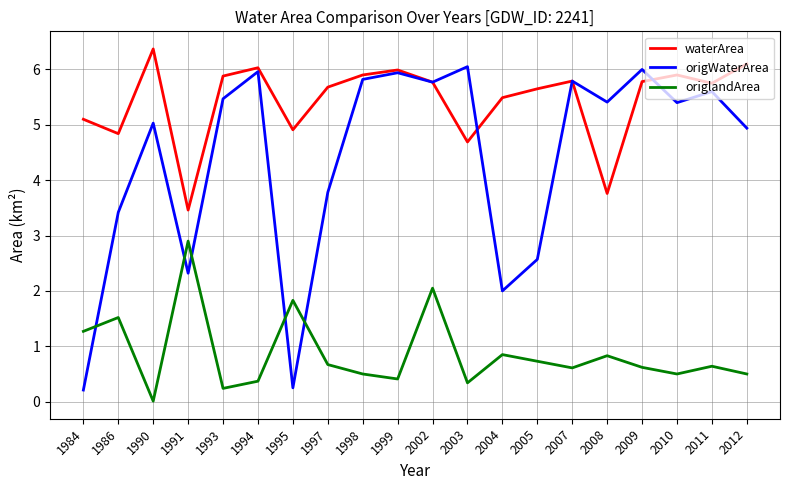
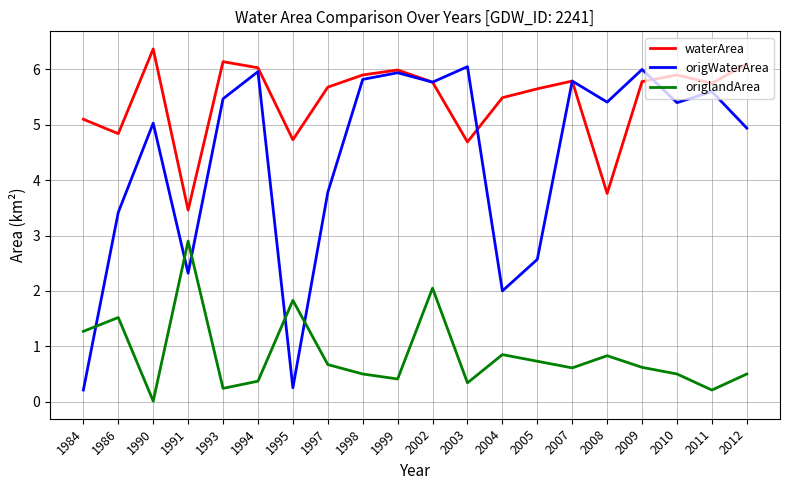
waterArea, 1993: 5.9 -> 6.1
waterArea, 1995: 4.9 -> 4.7
origlandArea, 2011: 0.6 -> 0.2
